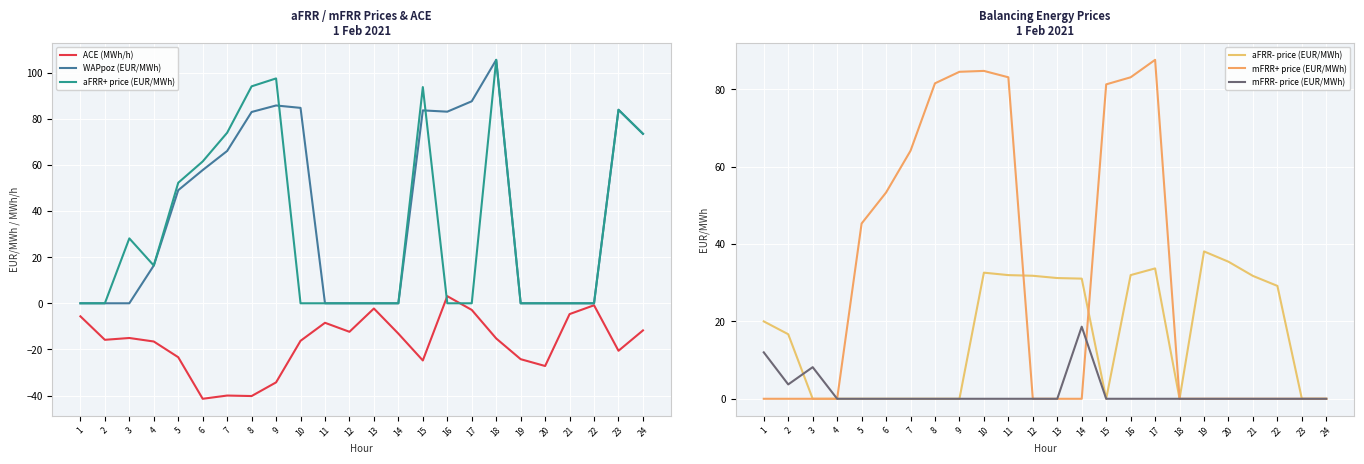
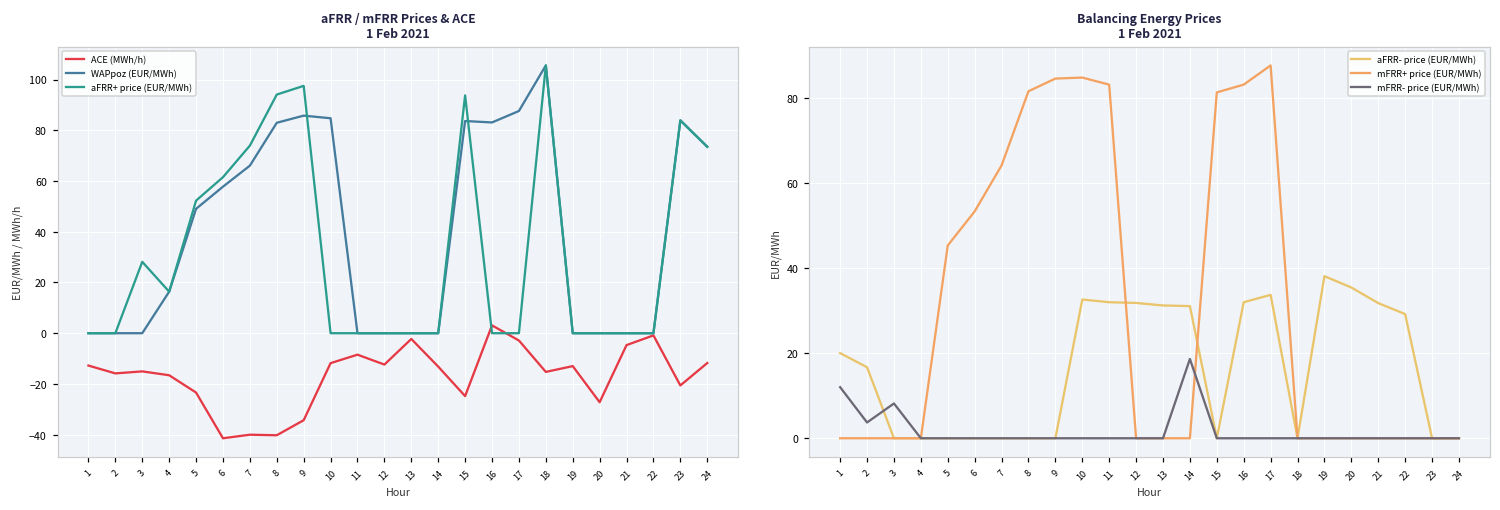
aFRR / mFRR Prices & ACE 1 Feb 2021, ACE (MWh/h), 1: -6 -> -13
aFRR / mFRR Prices & ACE 1 Feb 2021, ACE (MWh/h), 10: -16 -> -12
aFRR / mFRR Prices & ACE 1 Feb 2021, ACE (MWh/h), 19: -24 -> -13
